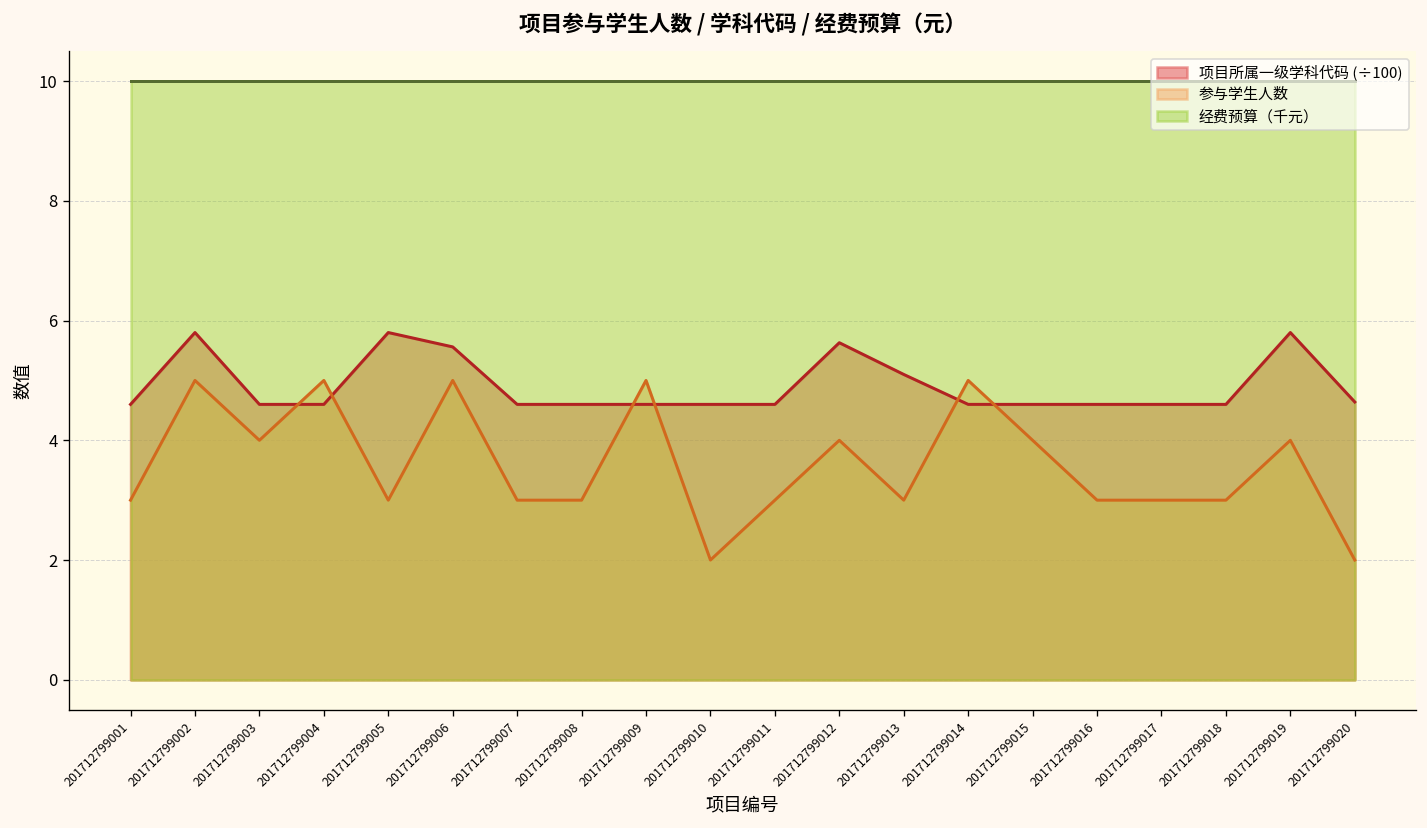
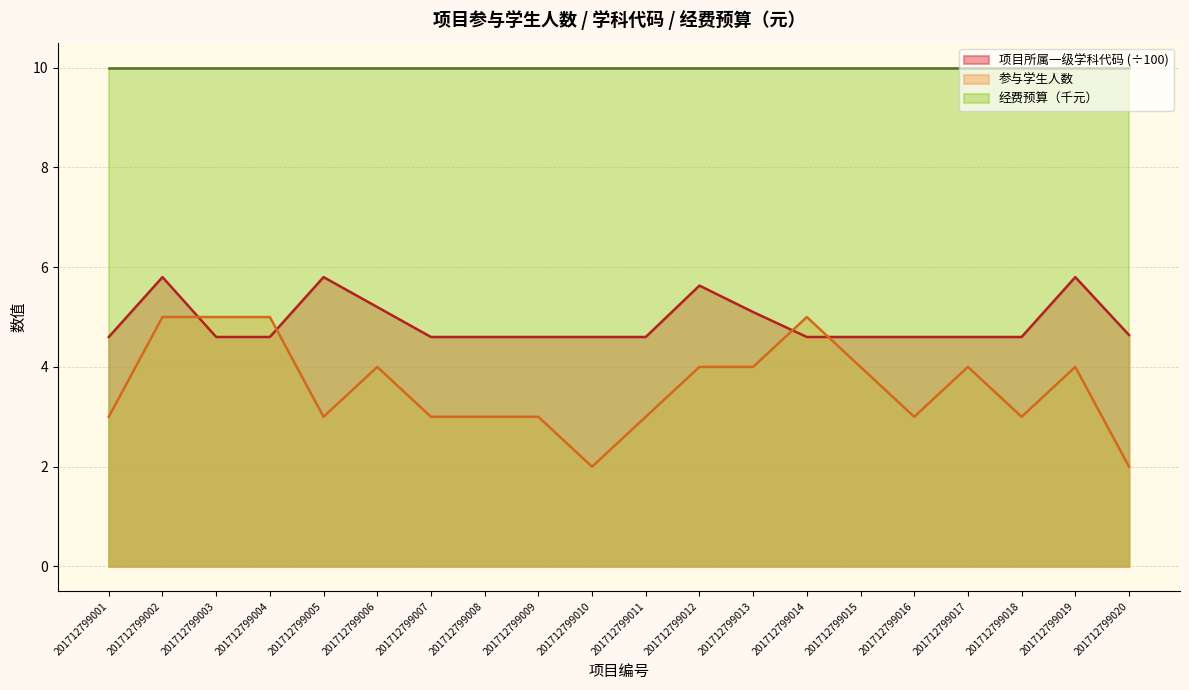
参与学生人数, 201712799003: 4 -> 5
项目所属一级学科代码 (÷100), 201712799006: 5.6 -> 5.2
参与学生人数, 201712799006: 5 -> 4
参与学生人数, 201712799009: 5 -> 3
参与学生人数, 201712799013: 3 -> 4
参与学生人数, 201712799017: 3 -> 4
